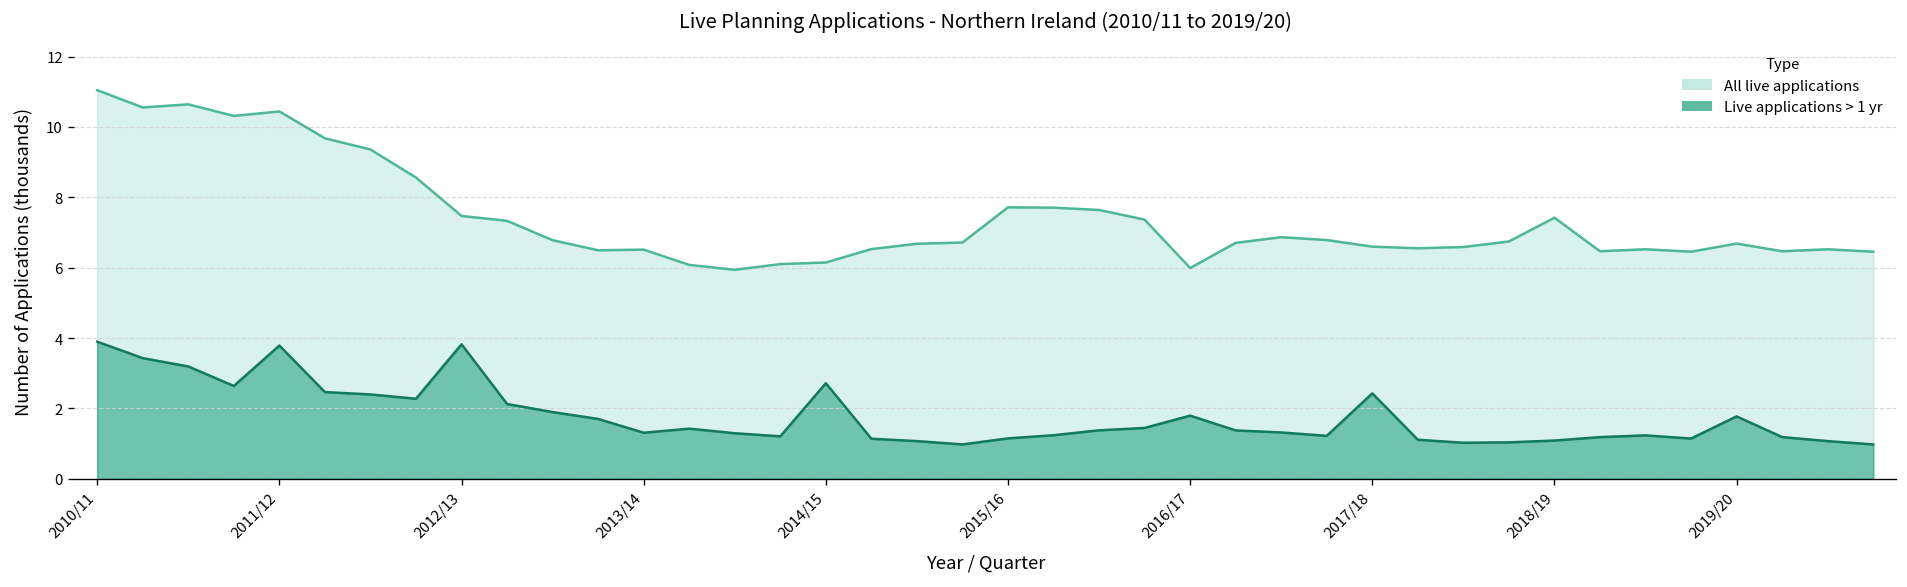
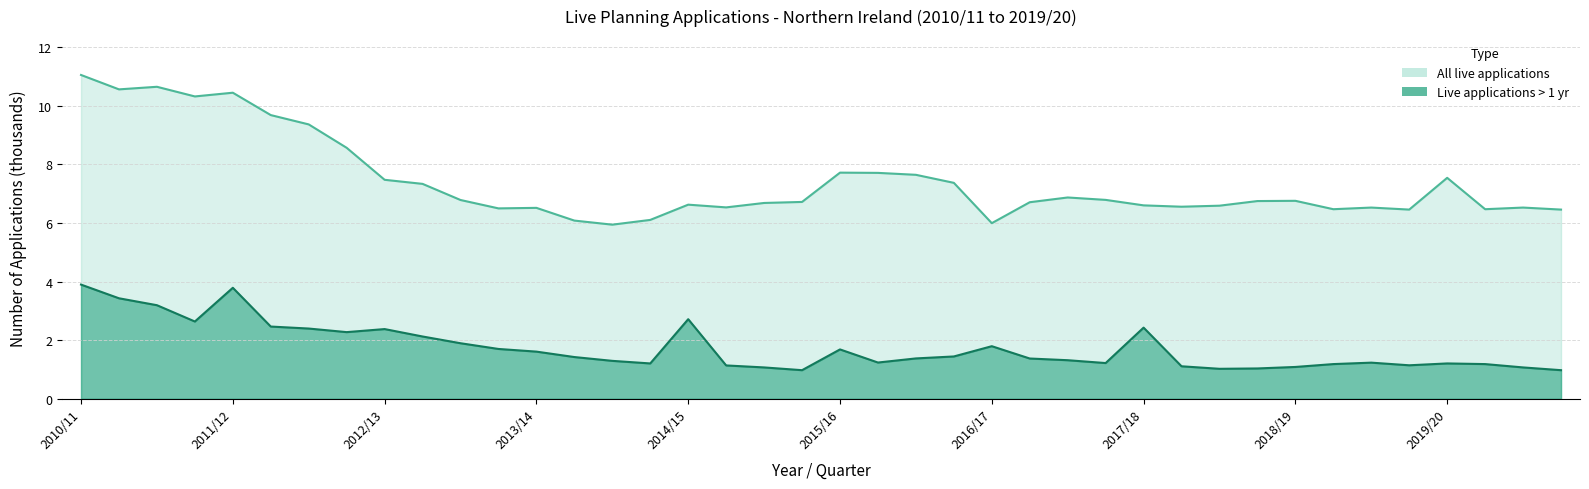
Live applications > 1 yr, 2012/13: 3.8 -> 2.4
Live applications > 1 yr, 2013/14: 1.3 -> 1.6
All live applications, 2014/15: 6.1 -> 6.6
Live applications > 1 yr, 2015/16: 1.1 -> 1.7
All live applications, 2018/19: 7.4 -> 6.8
All live applications, 2019/20: 6.7 -> 7.5
Live applications > 1 yr, 2019/20: 1.8 -> 1.2
